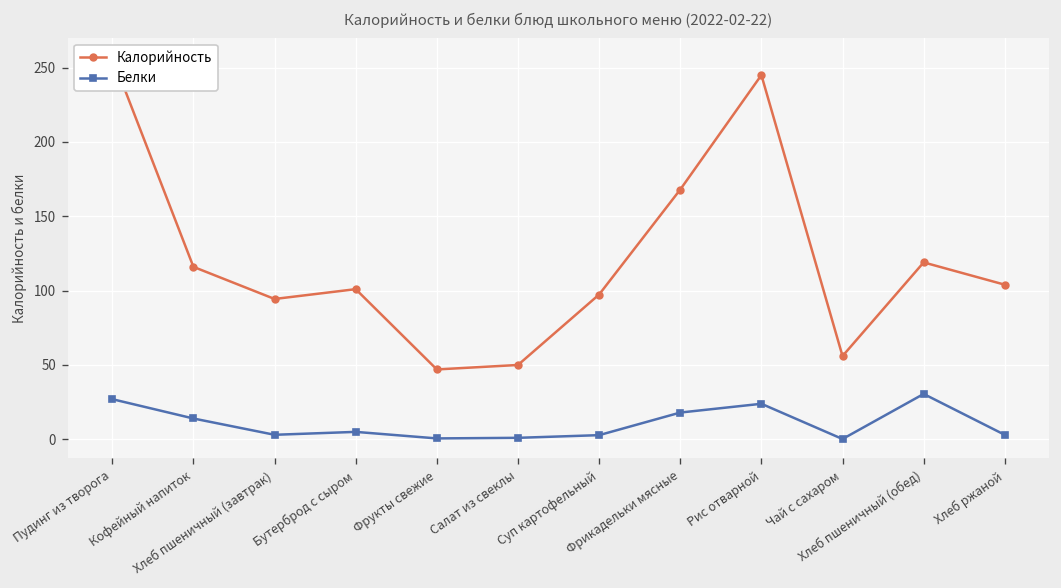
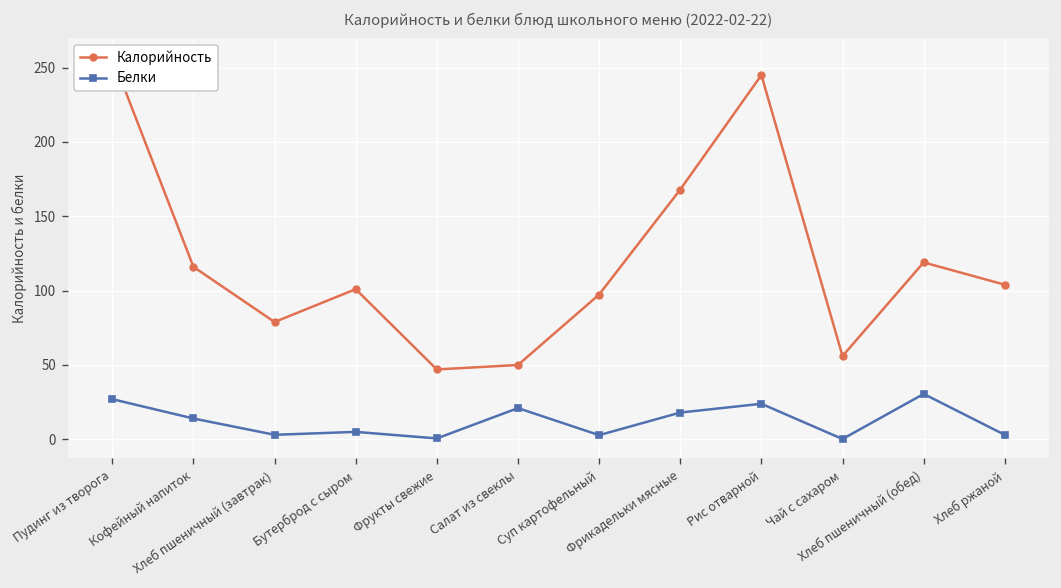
Калорийность, Хлеб пшеничный (завтрак): 94 -> 79
Белки, Салат из свеклы: 1 -> 21
